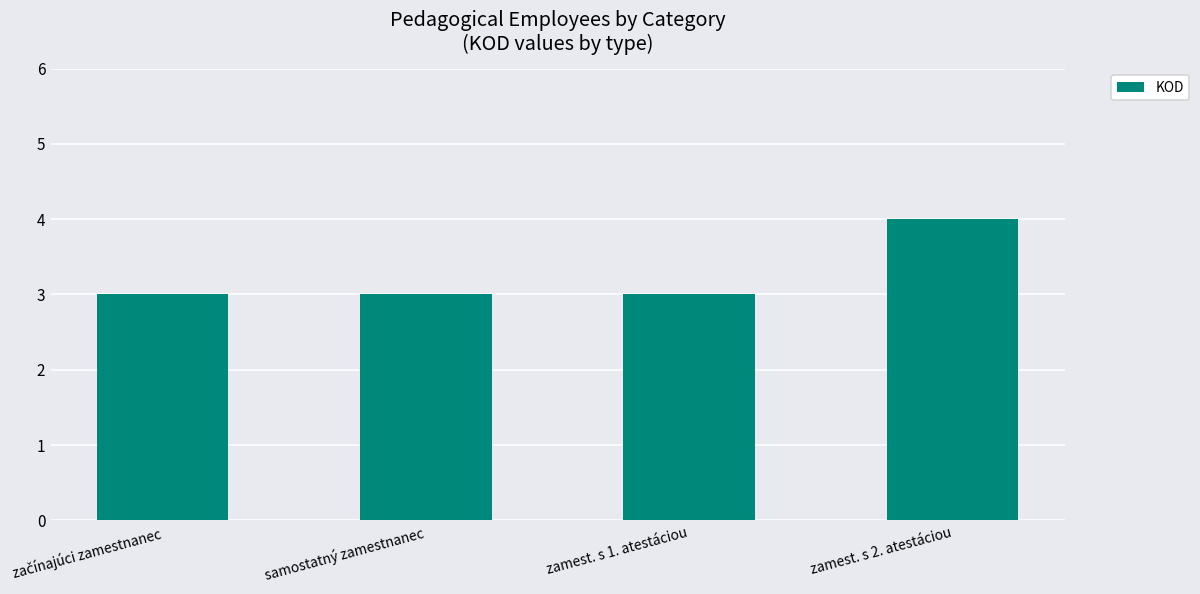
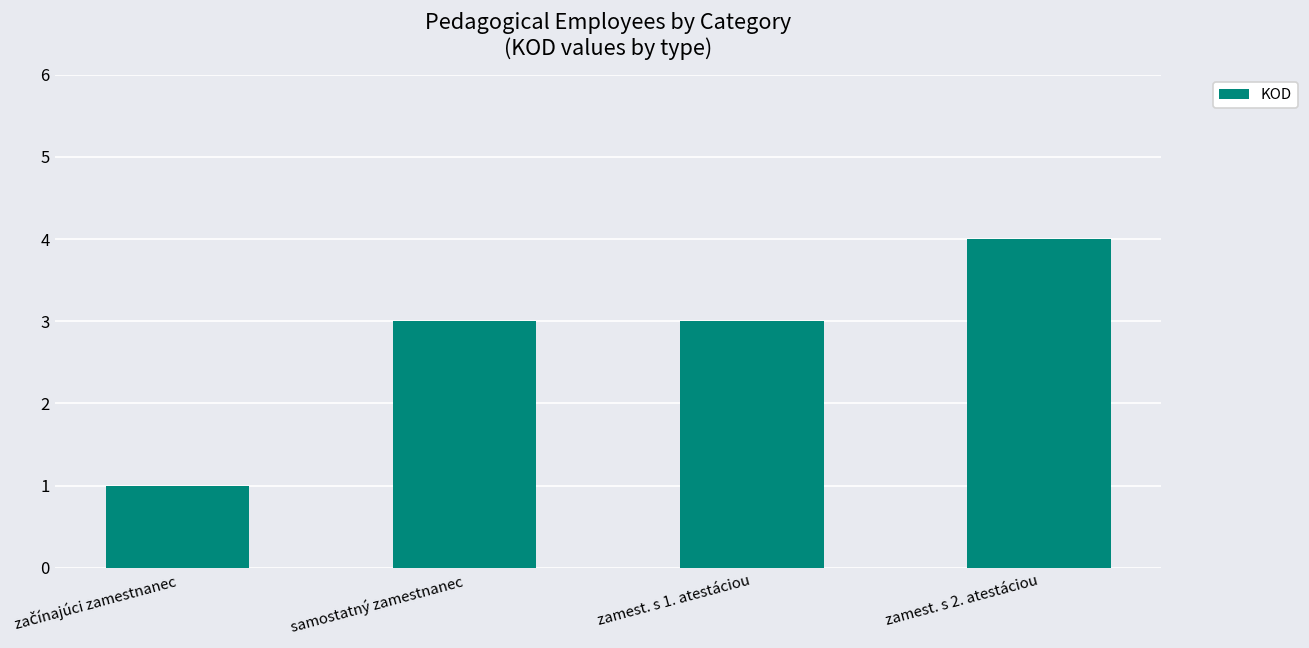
začínajúci zamestnanec: 3 -> 1
